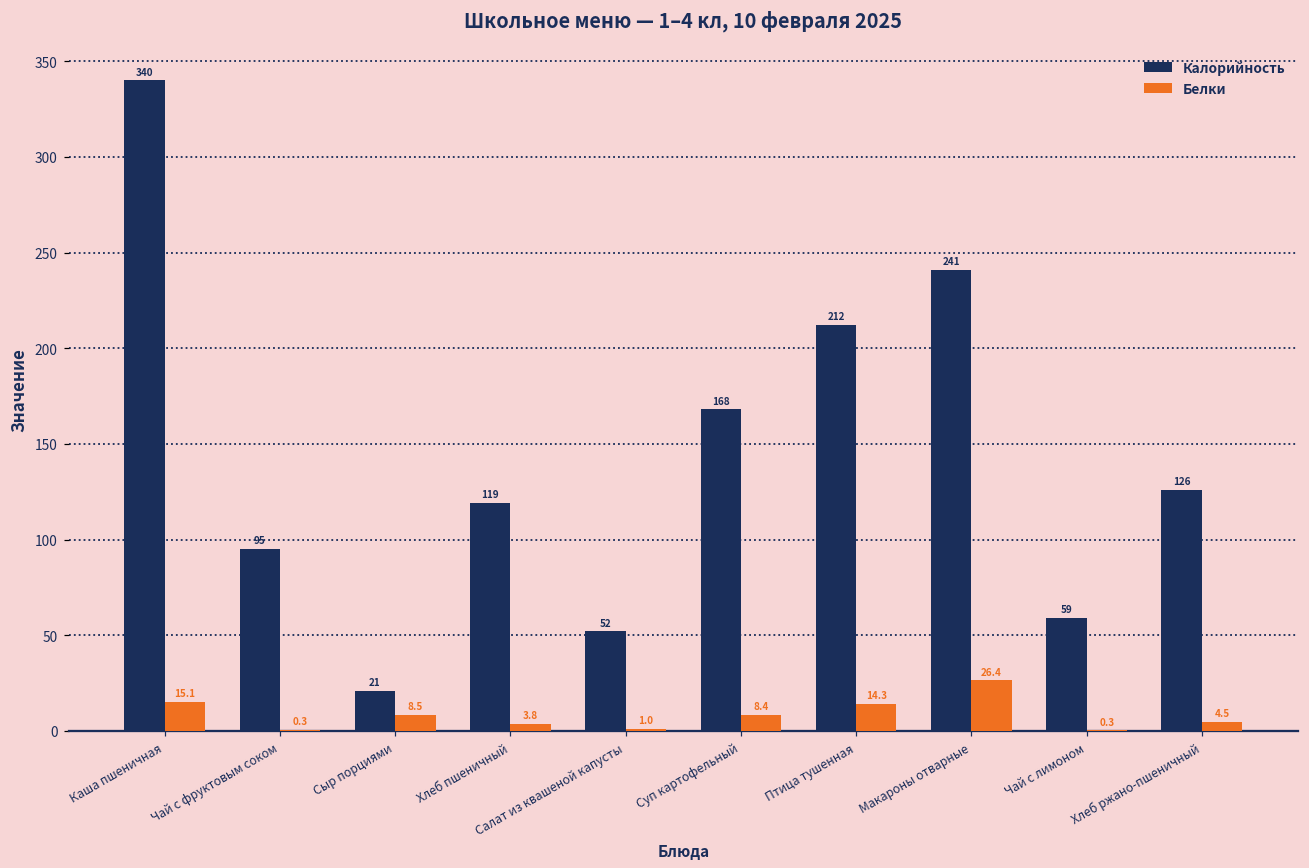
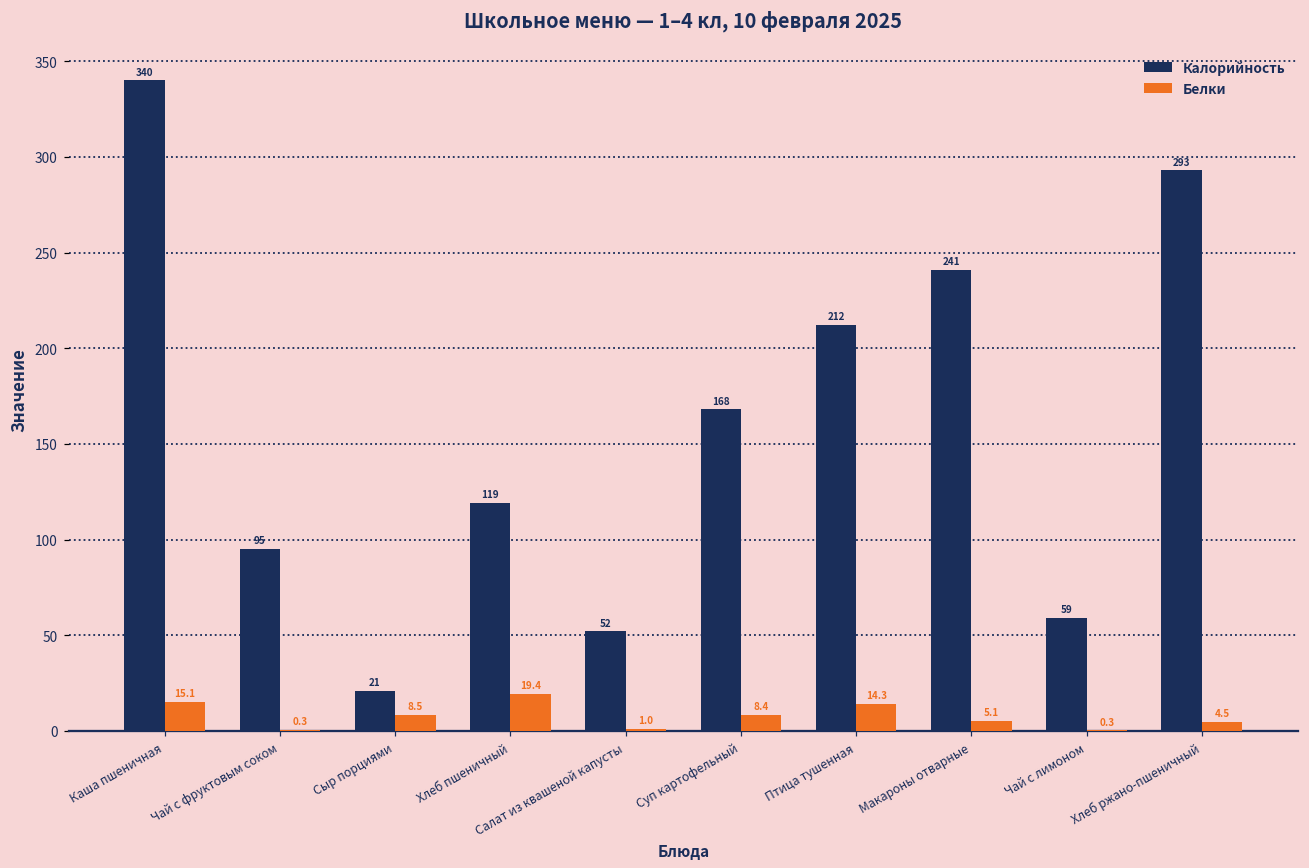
Белки, Хлеб пшеничный: 3.8 -> 19.4
Белки, Макароны отварные: 26.4 -> 5.1
Калорийность, Хлеб ржано-пшеничный: 126 -> 293
